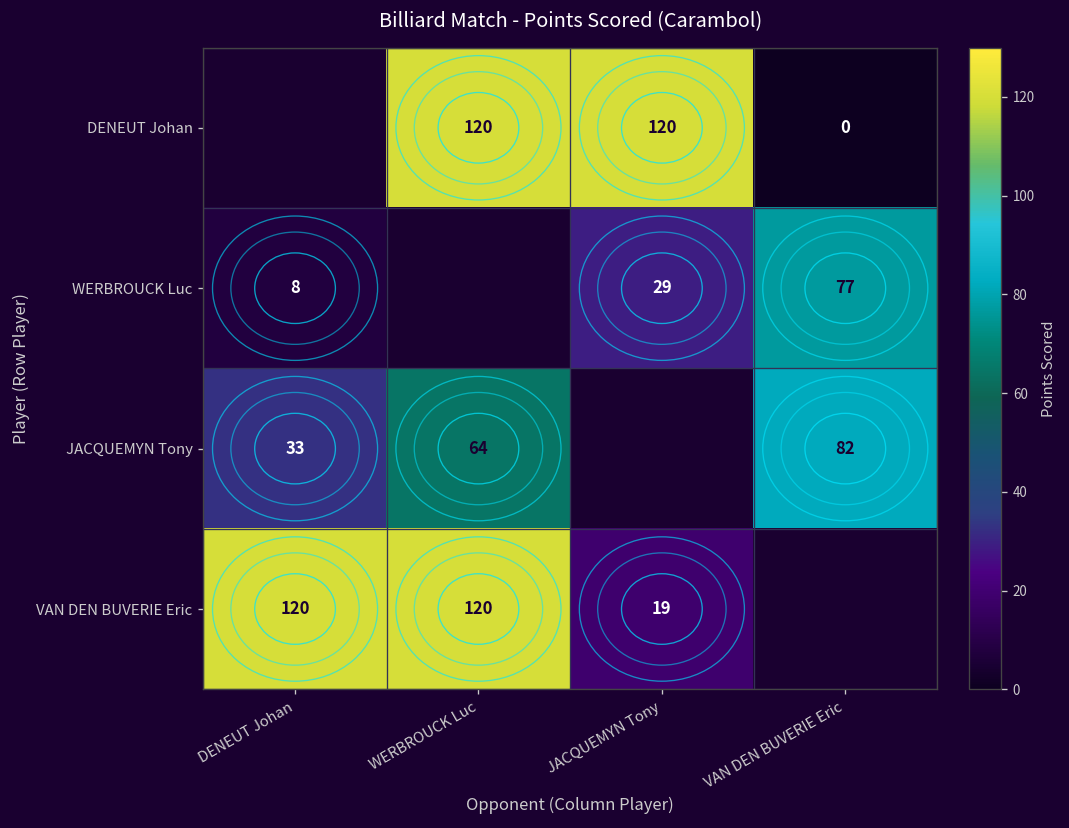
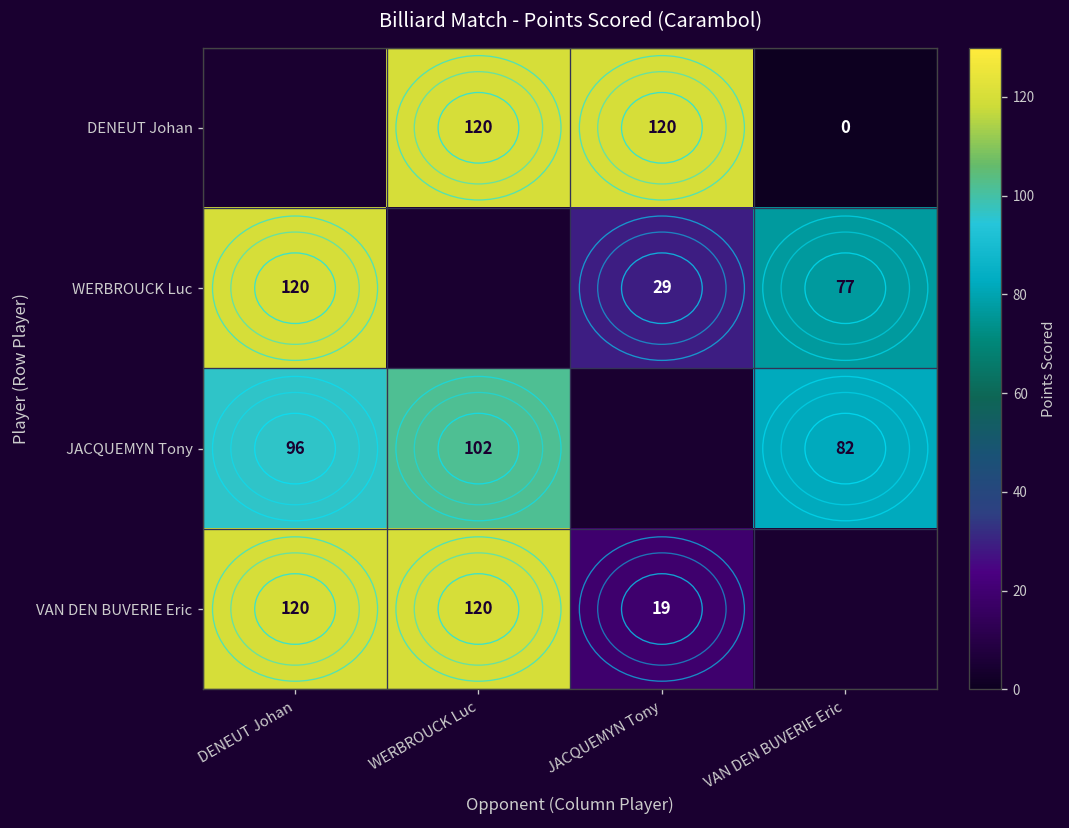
WERBROUCK Luc, DENEUT Johan: 8 -> 120
JACQUEMYN Tony, DENEUT Johan: 33 -> 96
JACQUEMYN Tony, WERBROUCK Luc: 64 -> 102
